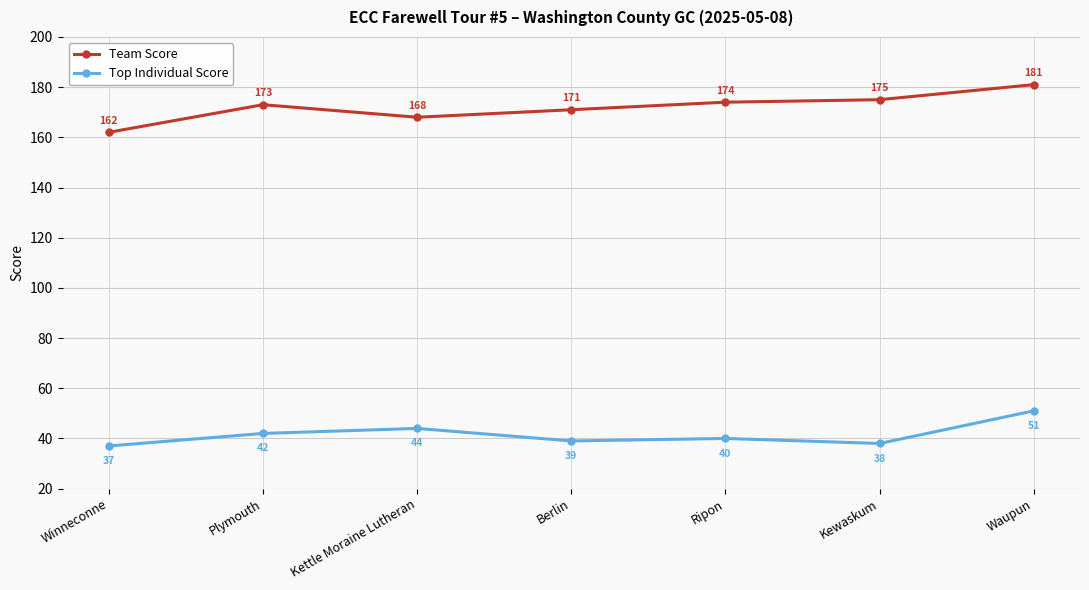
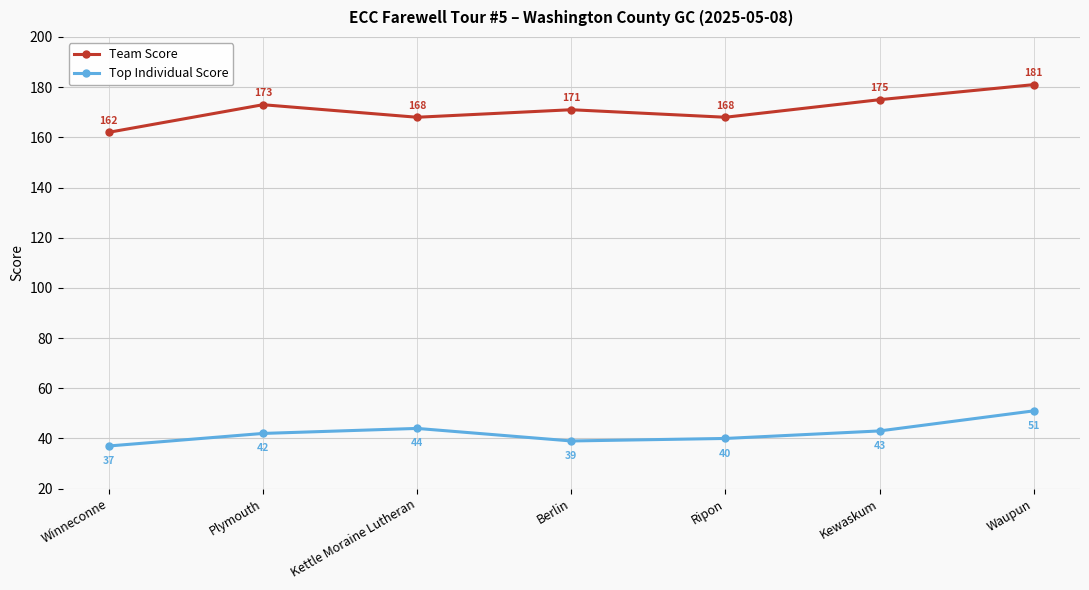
Team Score, Ripon: 174 -> 168
Top Individual Score, Kewaskum: 38 -> 43
